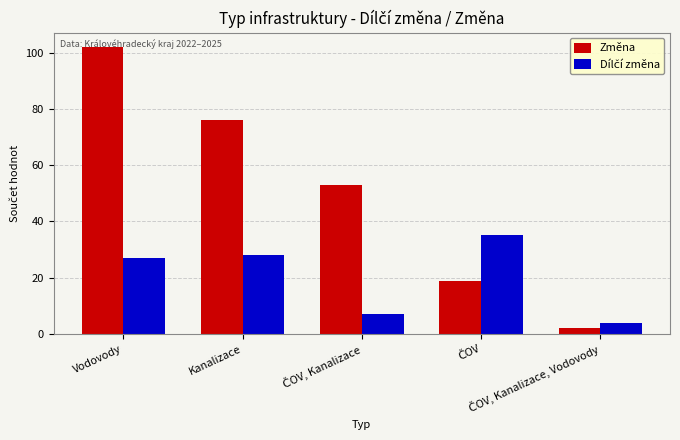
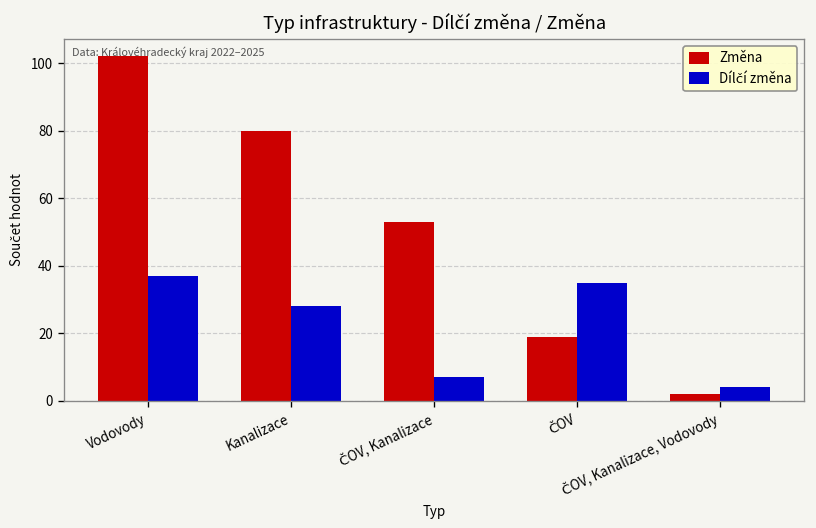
Dílčí změna, Vodovody: 27 -> 37
Změna, Kanalizace: 76 -> 80
